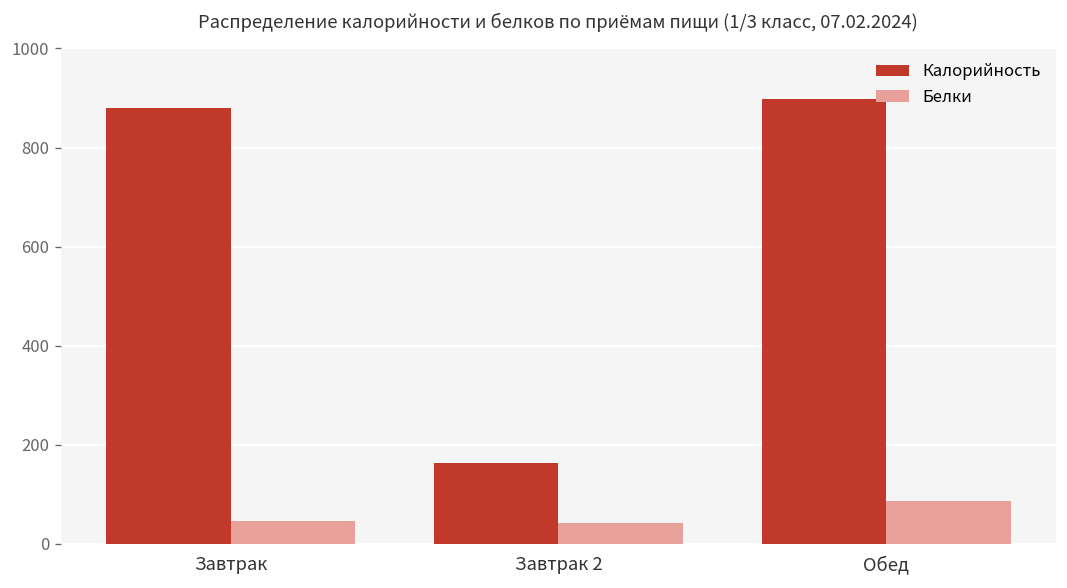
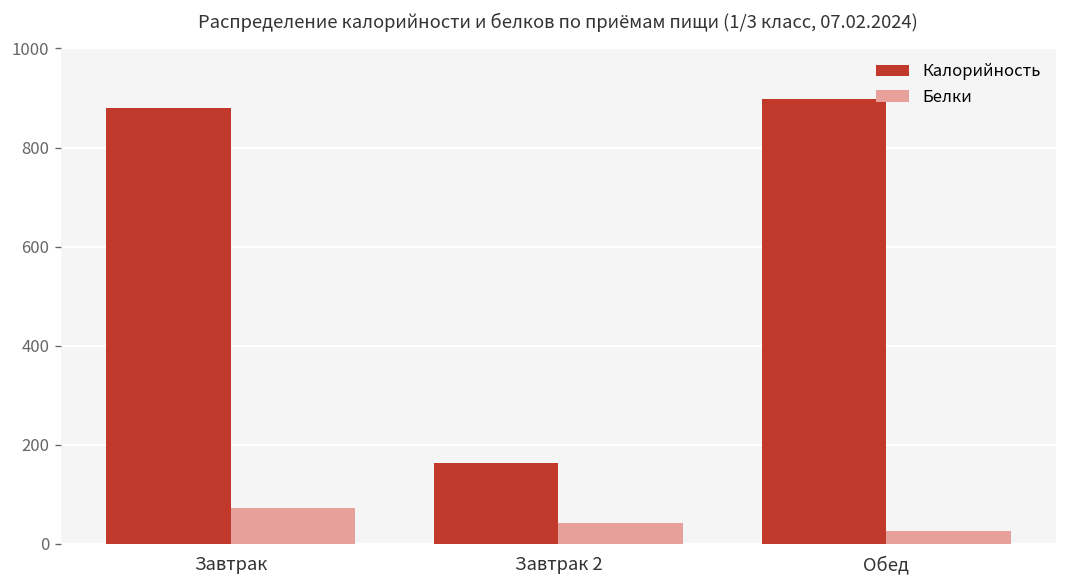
Белки, Завтрак: 50 -> 70
Белки, Обед: 90 -> 30
